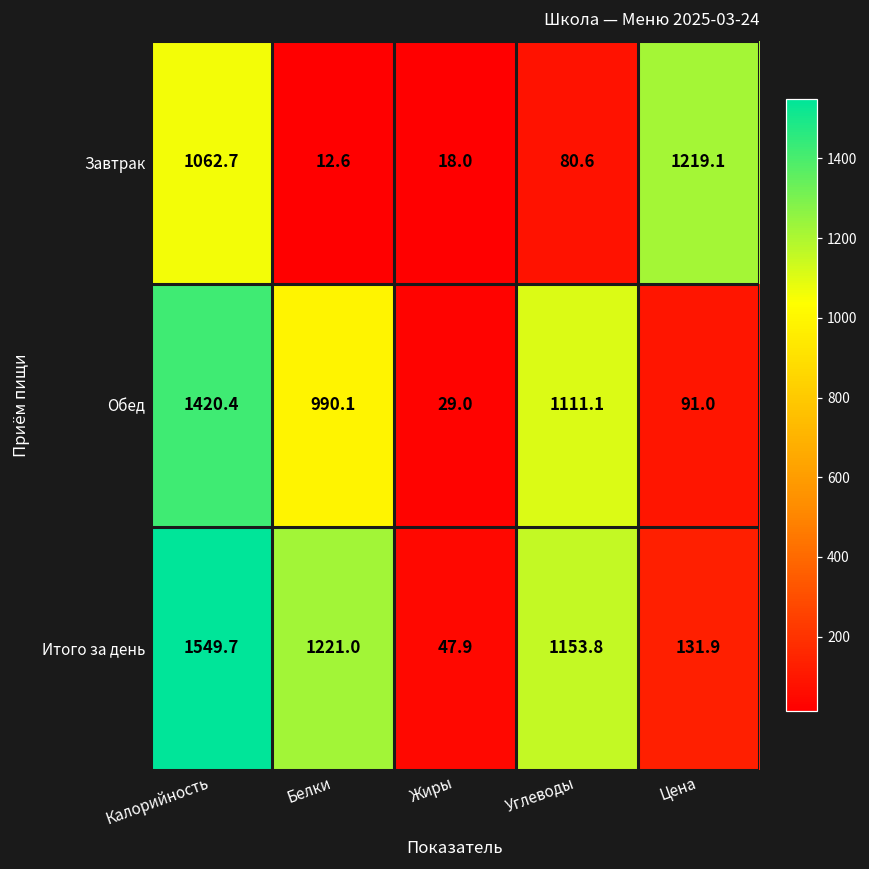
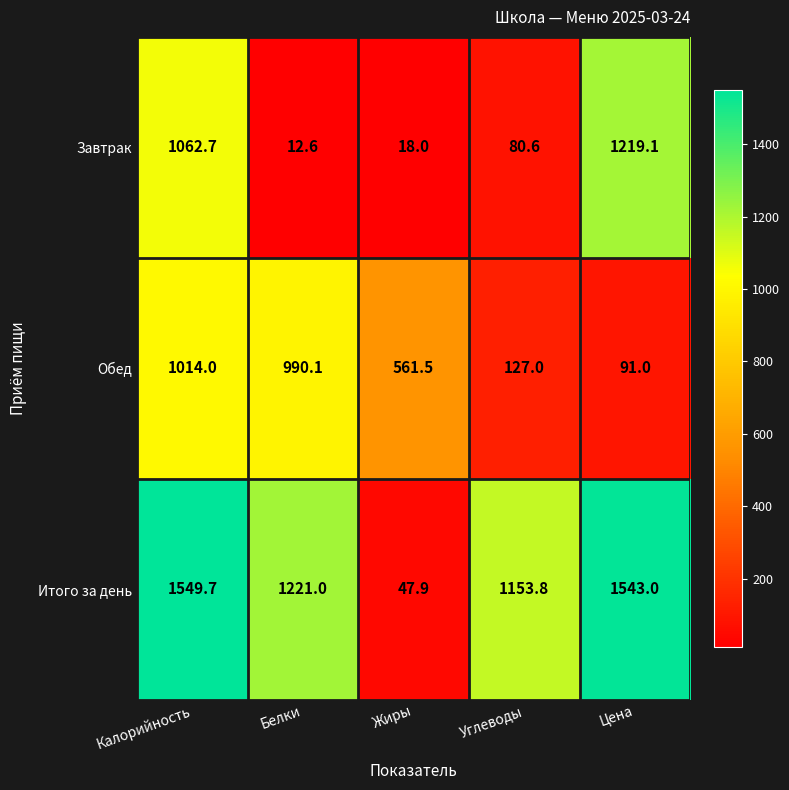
Обед, Калорийность: 1420.4 -> 1014.0
Обед, Жиры: 29.0 -> 561.5
Обед, Углеводы: 1111.1 -> 127.0
Итого за день, Цена: 131.9 -> 1543.0
